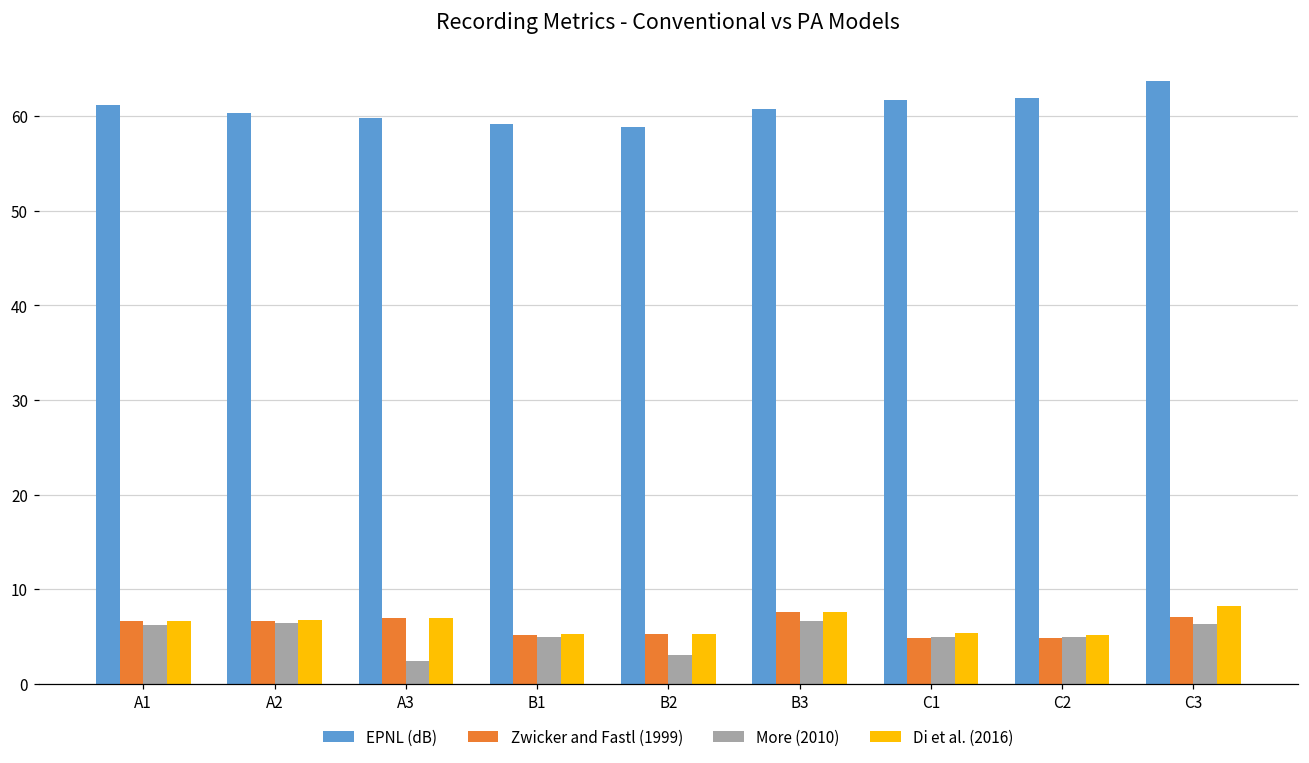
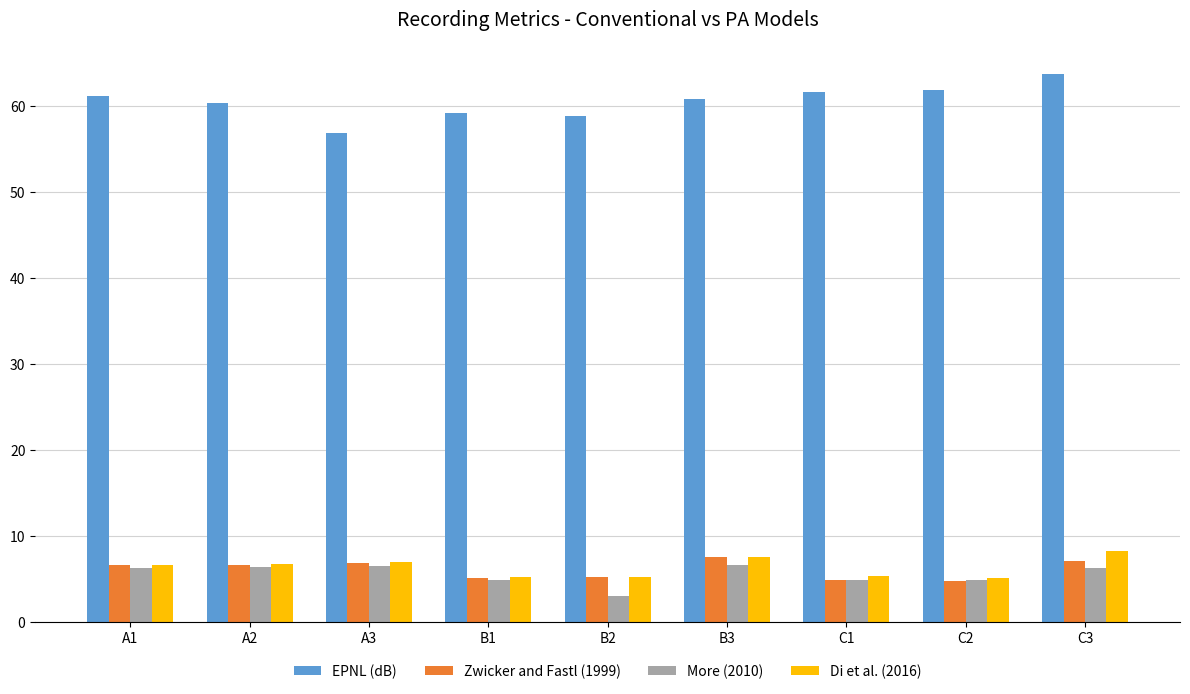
EPNL (dB), A3: 60 -> 57
More (2010), A3: 2 -> 7
